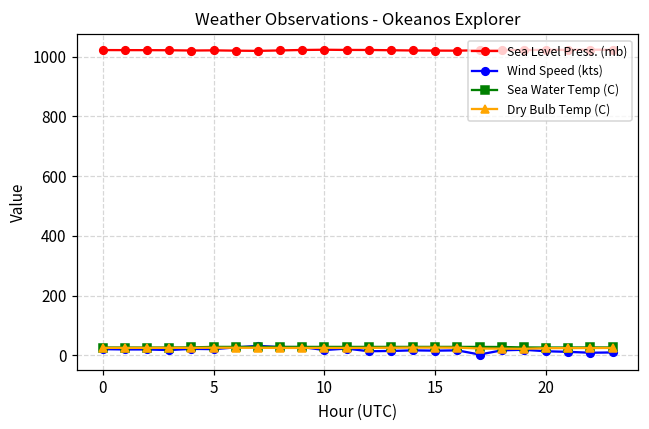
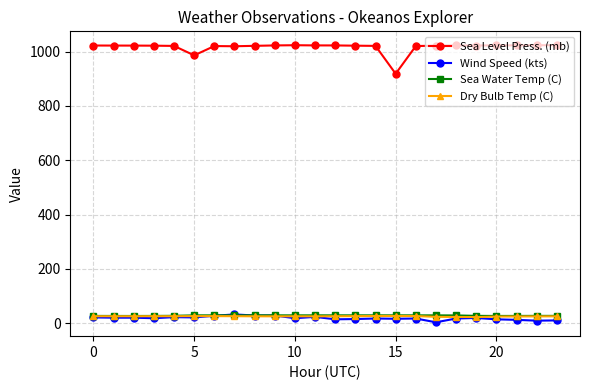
Sea Level Press. (mb), 5: 1020 -> 990
Sea Level Press. (mb), 15: 1020 -> 920
